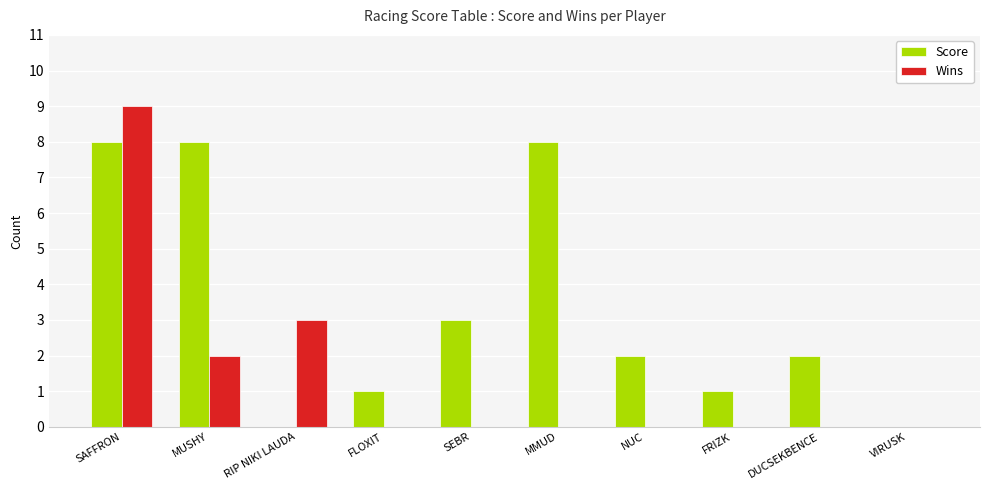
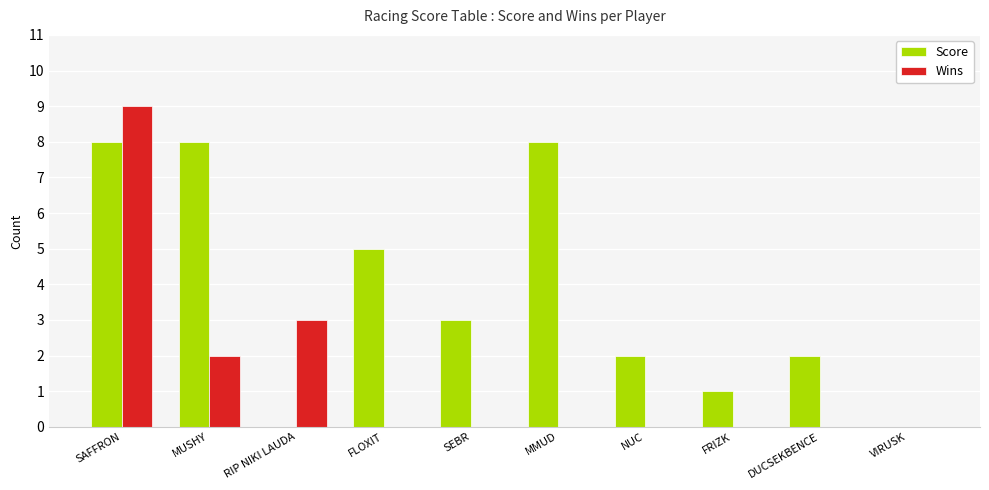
Score, FLOXIT: 1 -> 5
